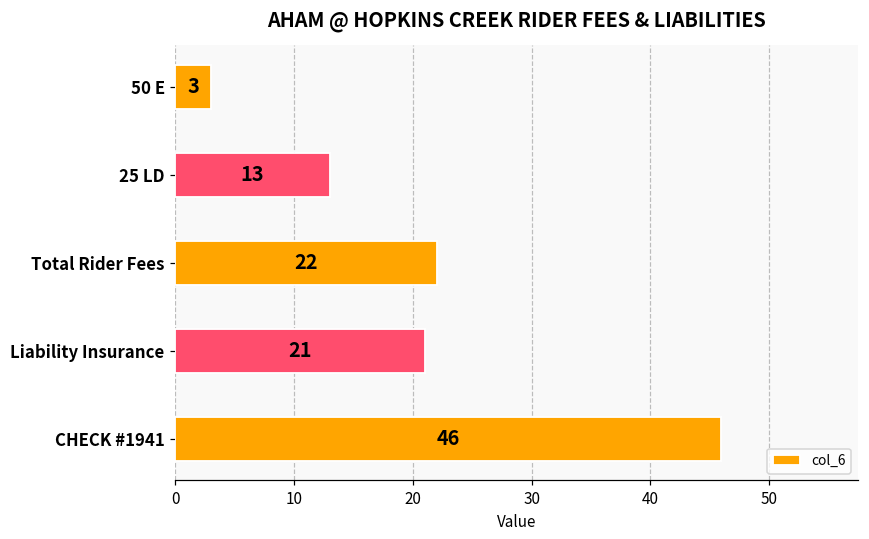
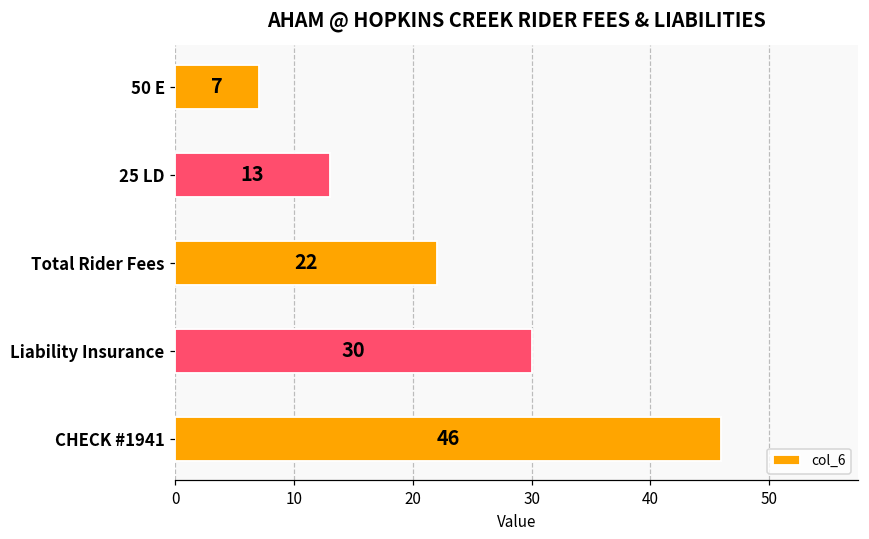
50 E: 3 -> 7
Liability Insurance: 21 -> 30
